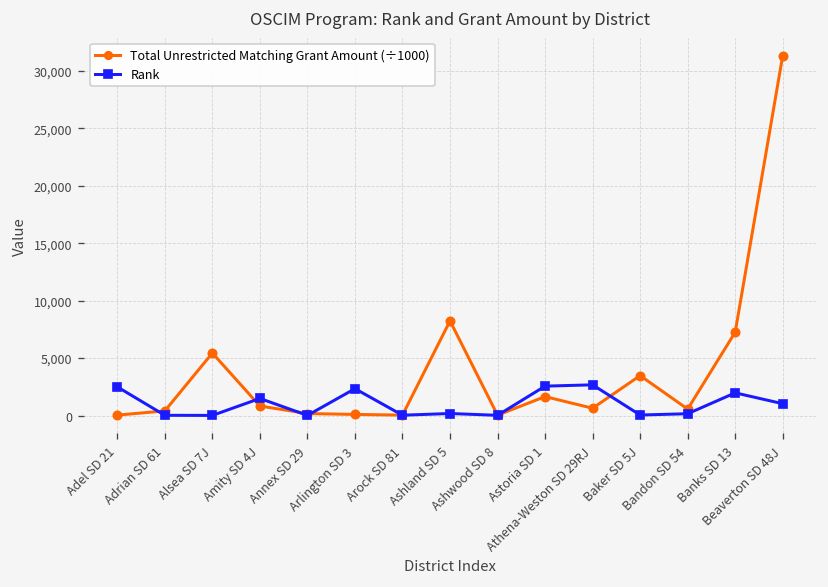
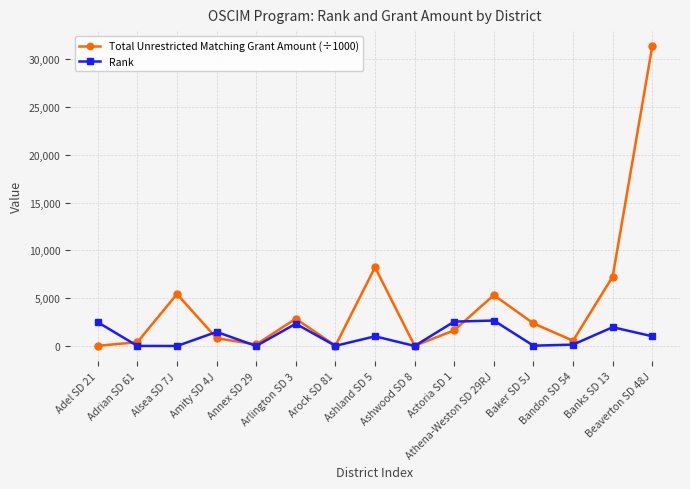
Total Unrestricted Matching Grant Amount (÷1000), Arlington SD 3: 0 -> 3,000
Rank, Ashland SD 5: 0 -> 1,000
Total Unrestricted Matching Grant Amount (÷1000), Athena-Weston SD 29RJ: 1,000 -> 5,000
Total Unrestricted Matching Grant Amount (÷1000), Baker SD 5J: 3,000 -> 2,000
